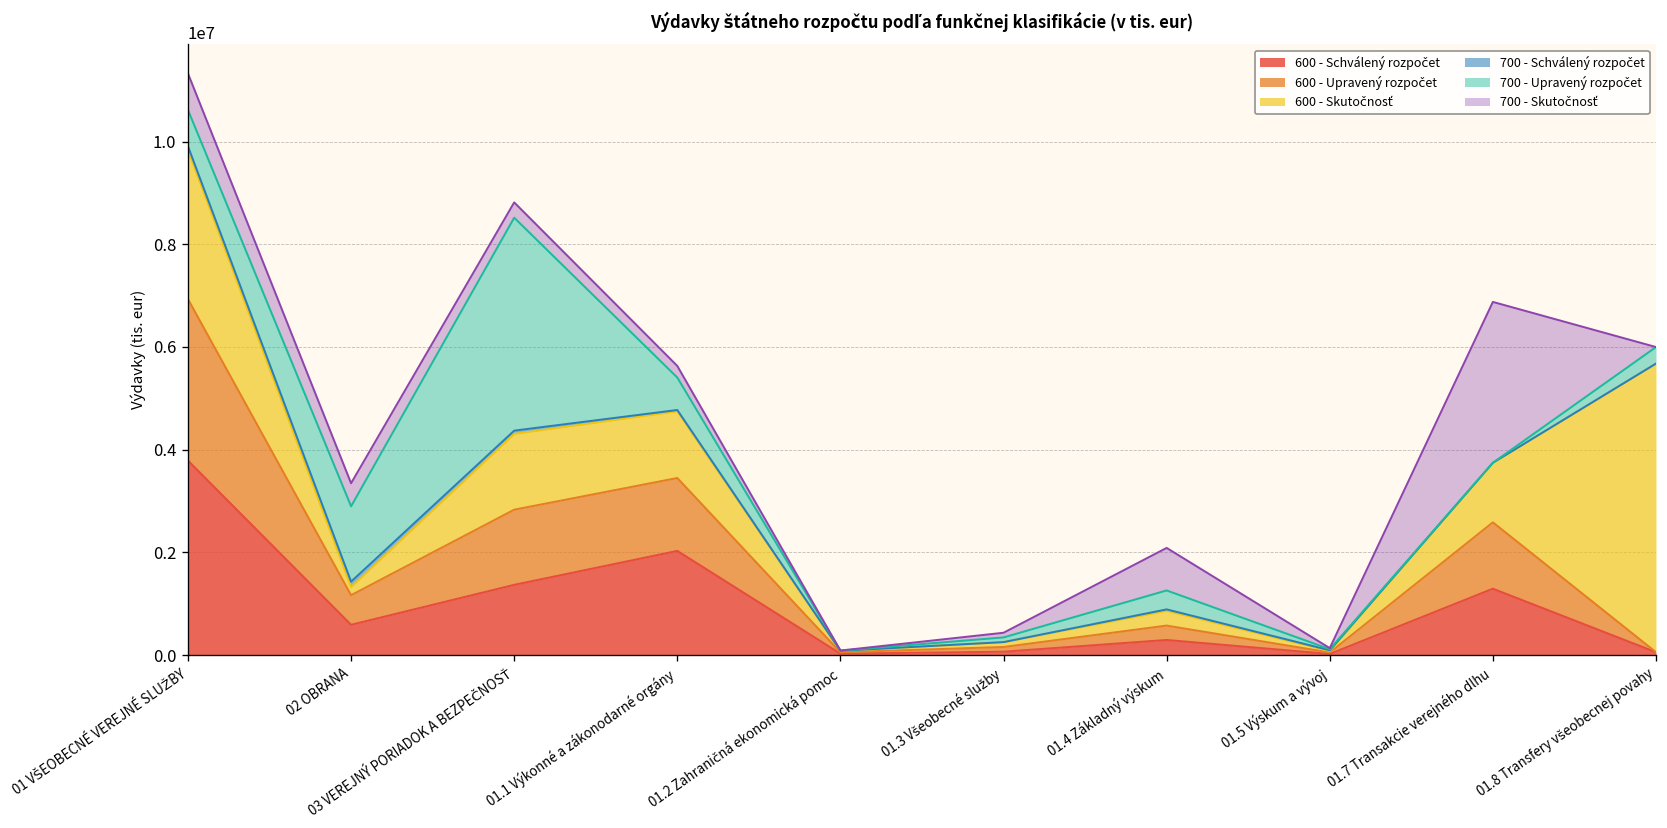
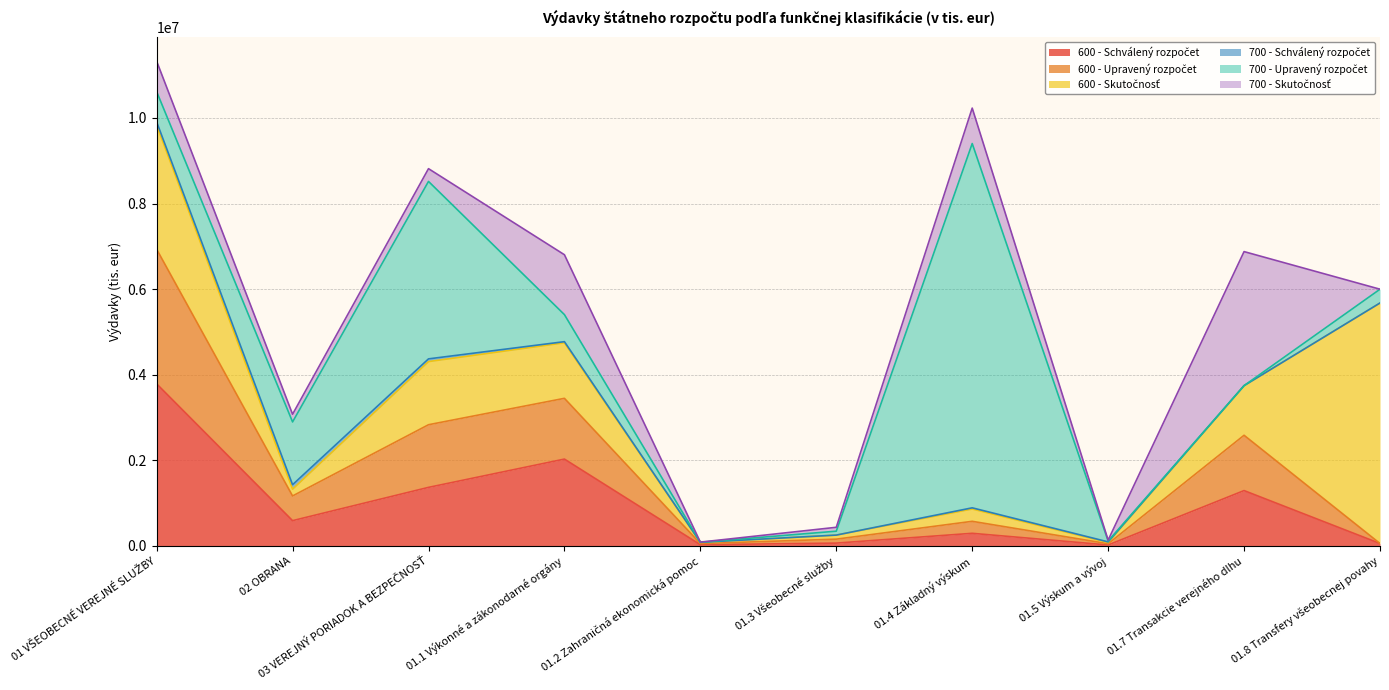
700 - Skutočnosť, 02 OBRANA: 400000 -> 200000
700 - Skutočnosť, 01.1 Výkonné a zákonodarné orgány: 200000 -> 1400000
700 - Upravený rozpočet, 01.4 Základný výskum: 400000 -> 8500000
